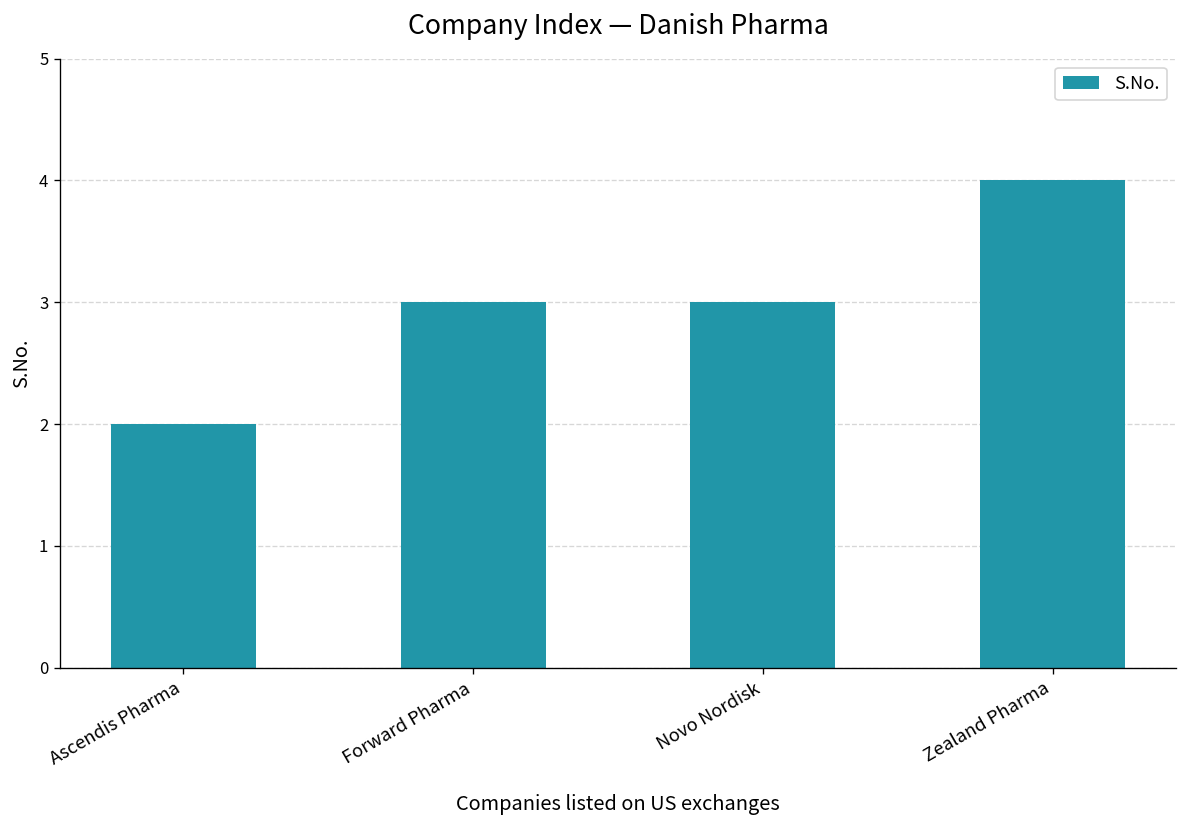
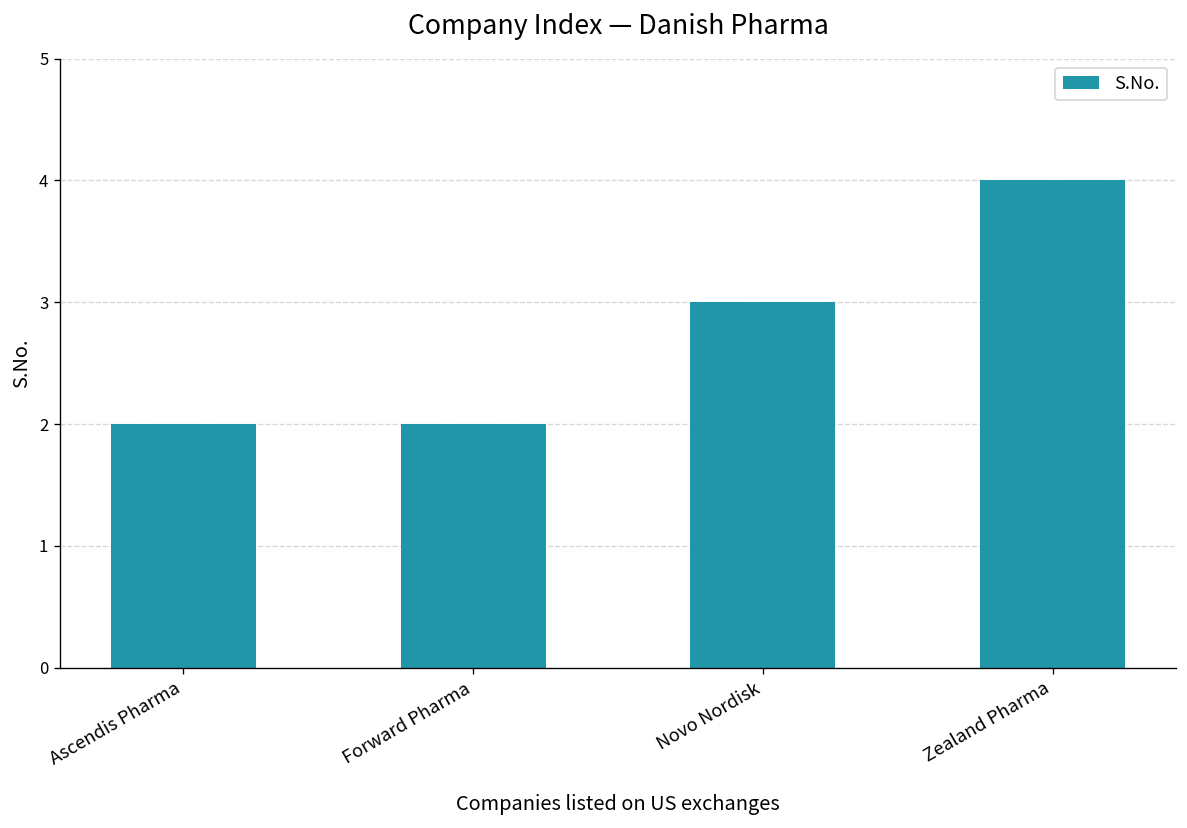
Forward Pharma: 3 -> 2
